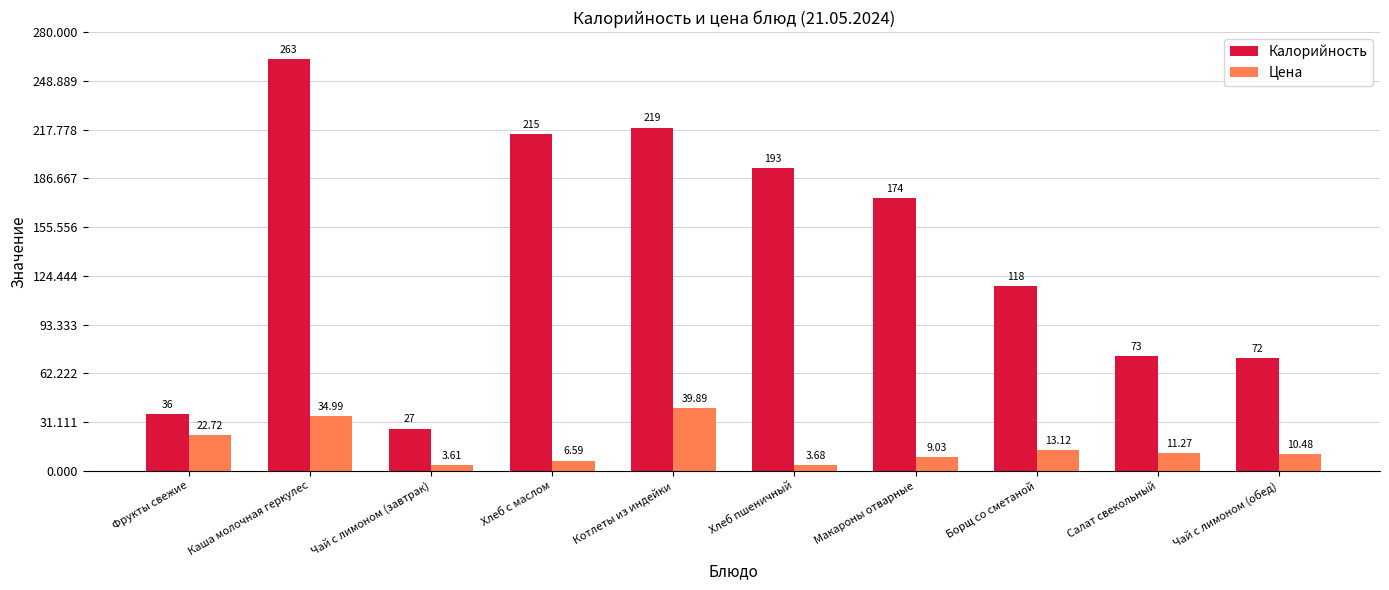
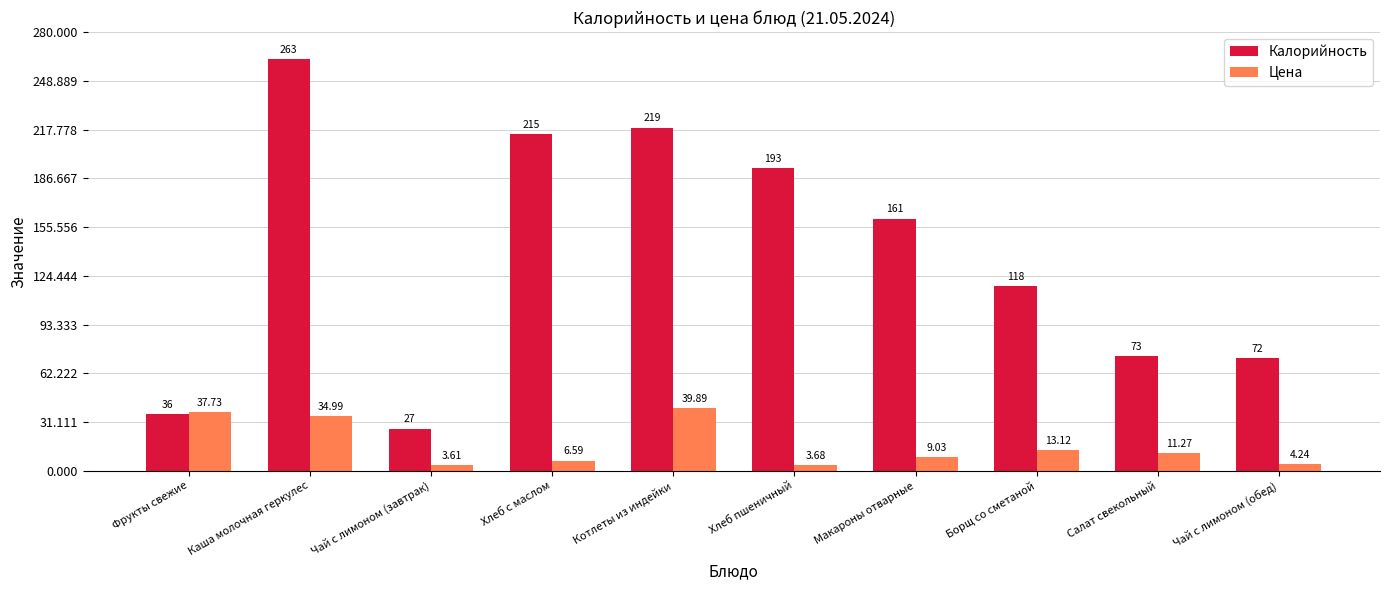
Цена, Фрукты свежие: 22.72 -> 37.73
Калорийность, Макароны отварные: 174 -> 161
Цена, Чай с лимоном (обед): 10.48 -> 4.24
